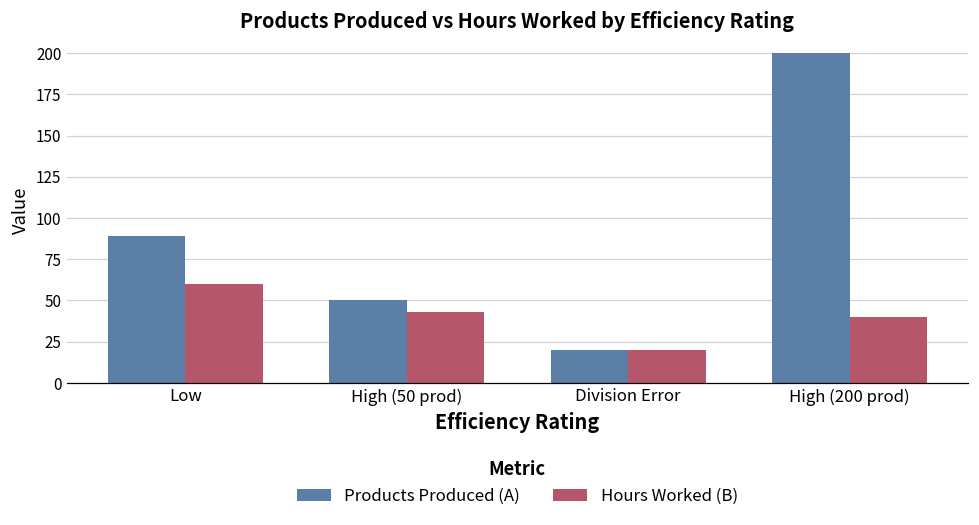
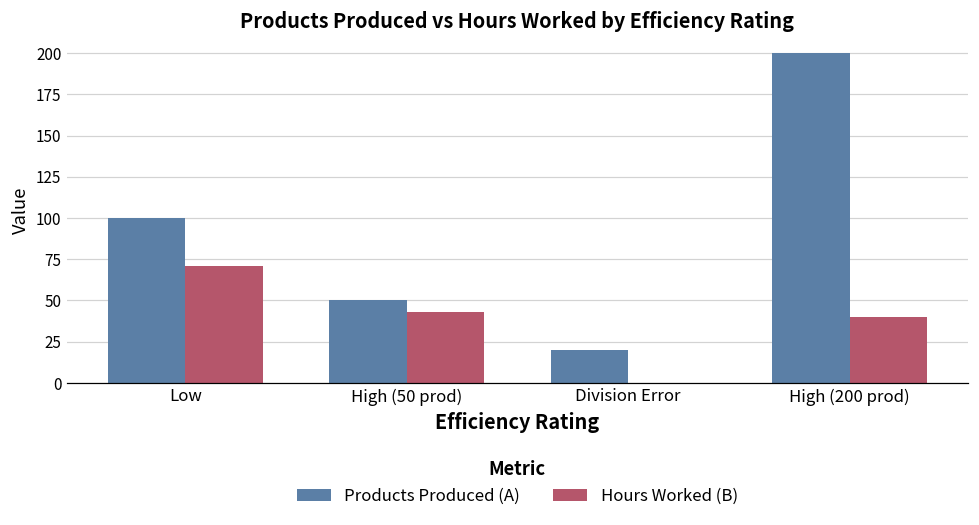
Products Produced (A), Low: 89 -> 100
Hours Worked (B), Low: 60 -> 71
Hours Worked (B), Division Error: 20 -> 0
